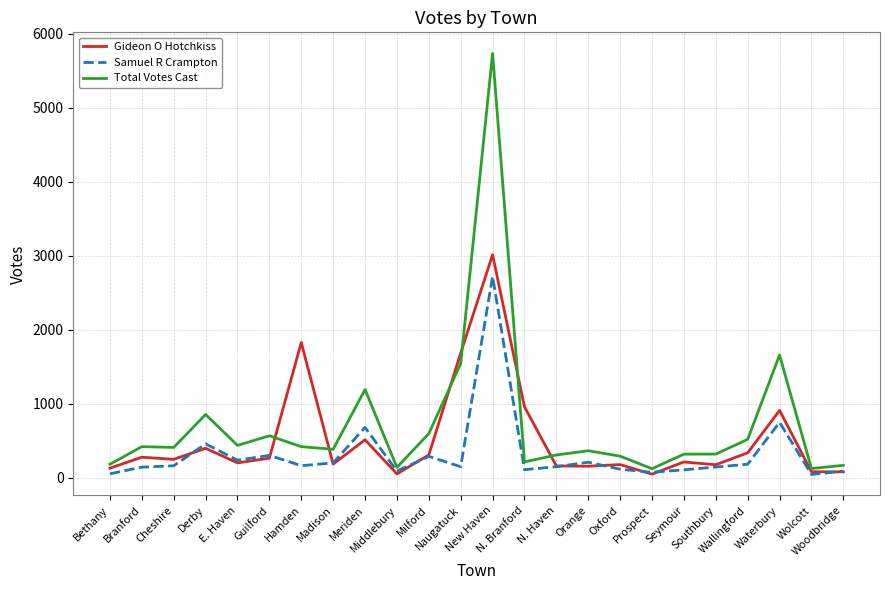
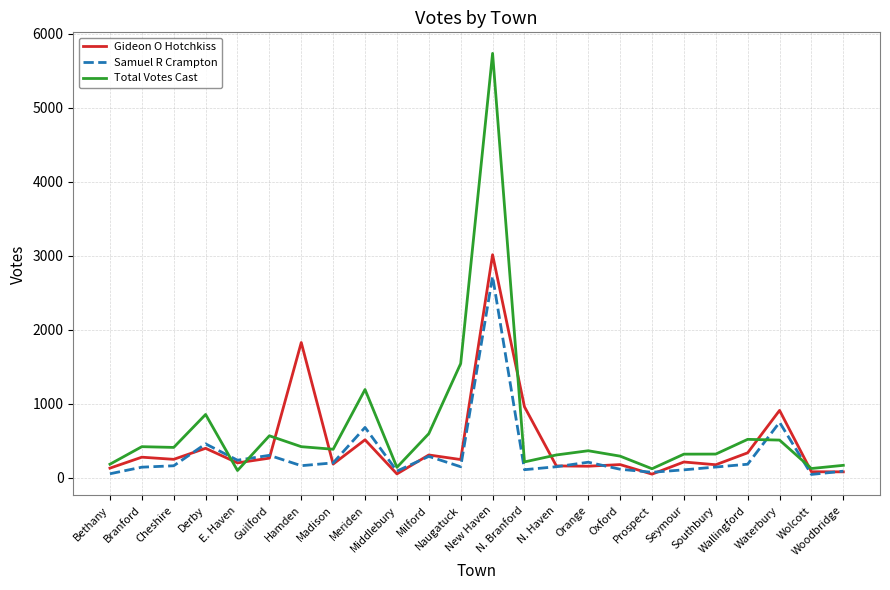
Total Votes Cast, E. Haven: 400 -> 100
Gideon O Hotchkiss, Naugatuck: 1700 -> 200
Total Votes Cast, Waterbury: 1700 -> 500
